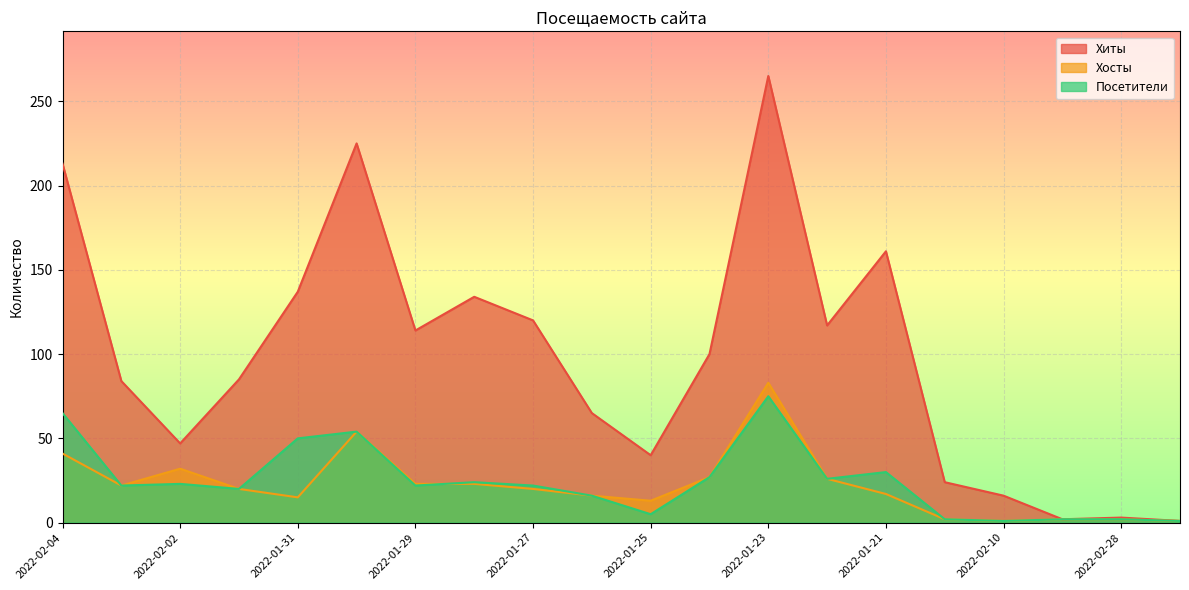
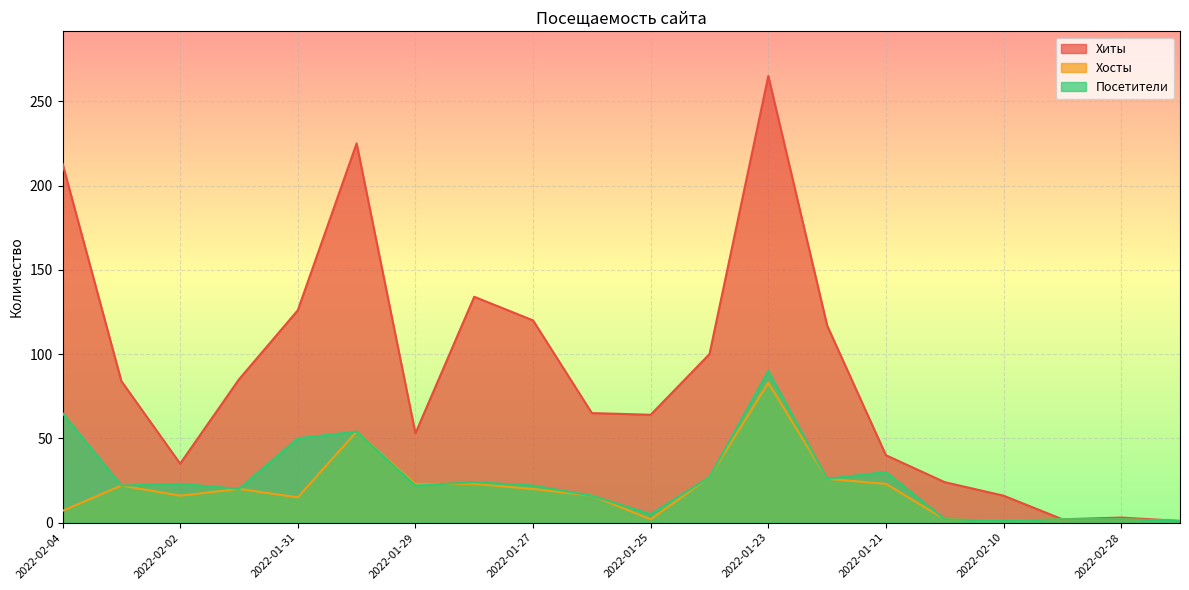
Хосты, 2022-02-04: 41 -> 7
Хиты, 2022-02-02: 47 -> 35
Хосты, 2022-02-02: 32 -> 16
Хиты, 2022-01-31: 137 -> 126
Хиты, 2022-01-29: 114 -> 53
Хиты, 2022-01-25: 40 -> 64
Хосты, 2022-01-25: 13 -> 2
Посетители, 2022-01-23: 75 -> 90
Хиты, 2022-01-21: 161 -> 40
Хосты, 2022-01-21: 17 -> 23
